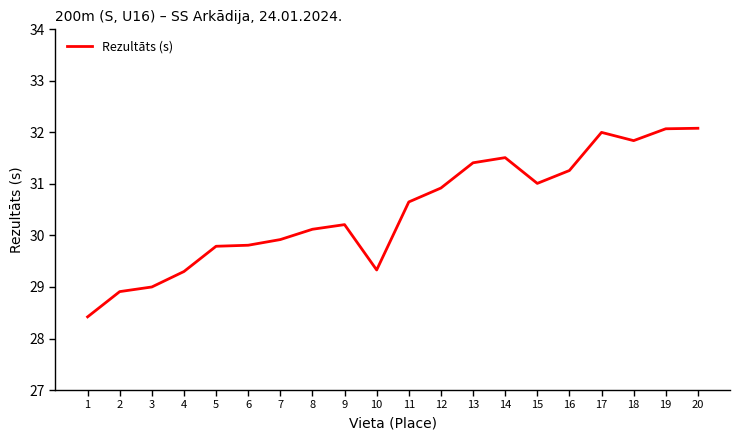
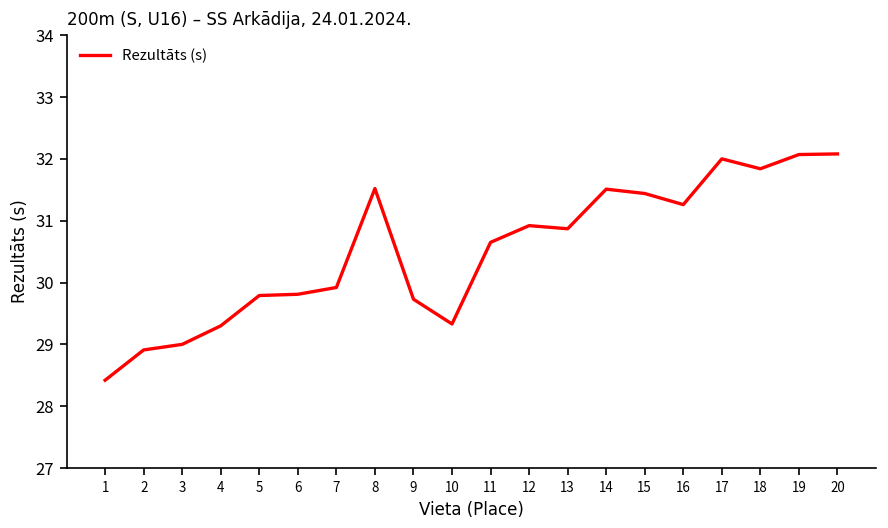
8: 30.1 -> 31.5
9: 30.2 -> 29.7
13: 31.4 -> 30.9
15: 31.0 -> 31.4
